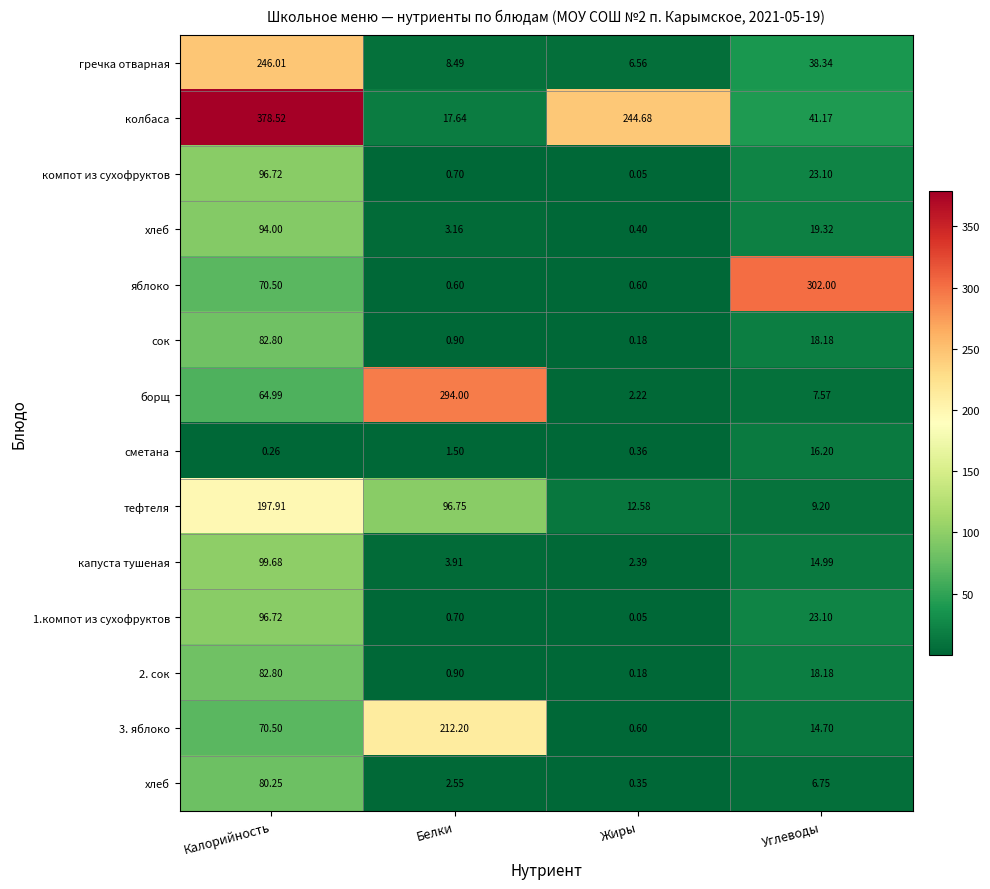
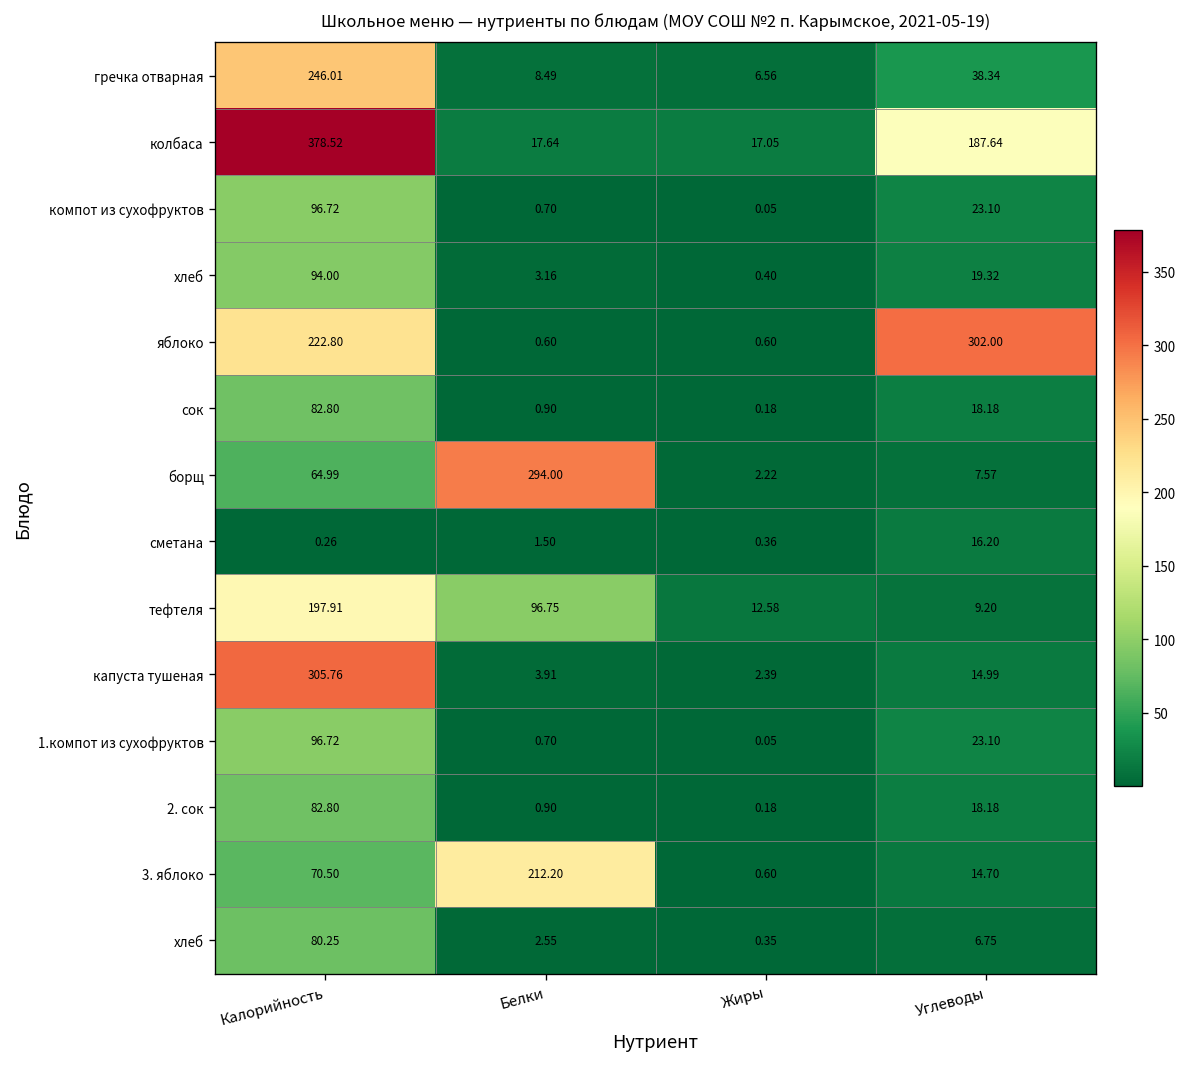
колбаса, Жиры: 244.68 -> 17.05
колбаса, Углеводы: 41.17 -> 187.64
яблоко, Калорийность: 70.50 -> 222.80
капуста тушеная, Калорийность: 99.68 -> 305.76
